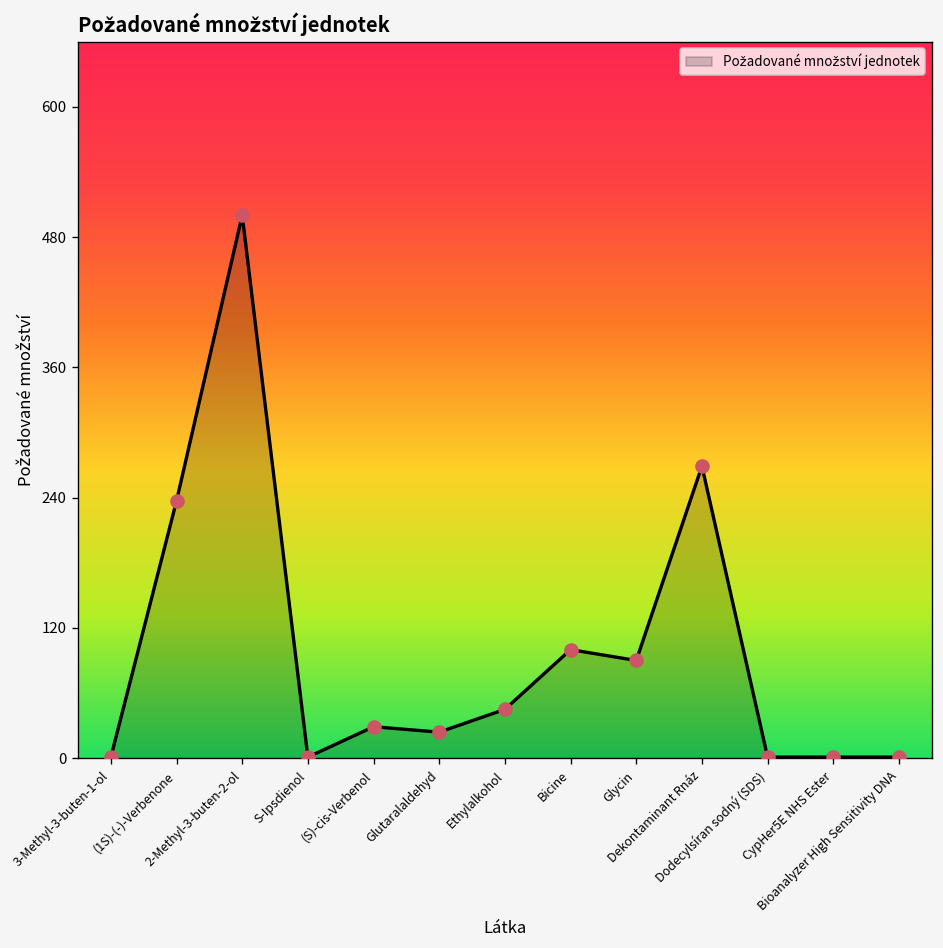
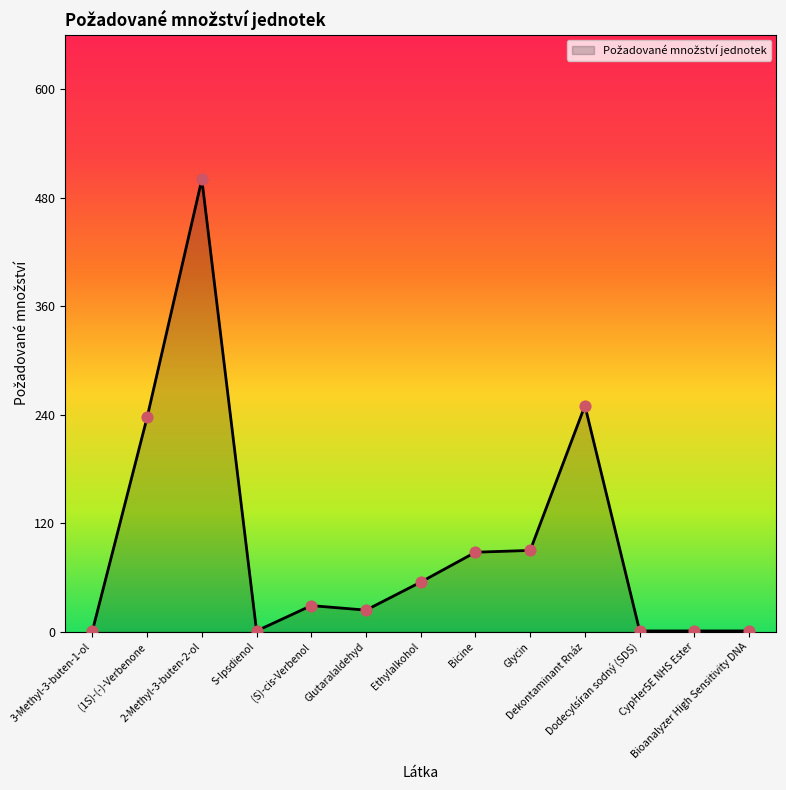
Ethylalkohol: 50 -> 60
Bicine: 100 -> 90
Dekontaminant Rnáz: 270 -> 250
